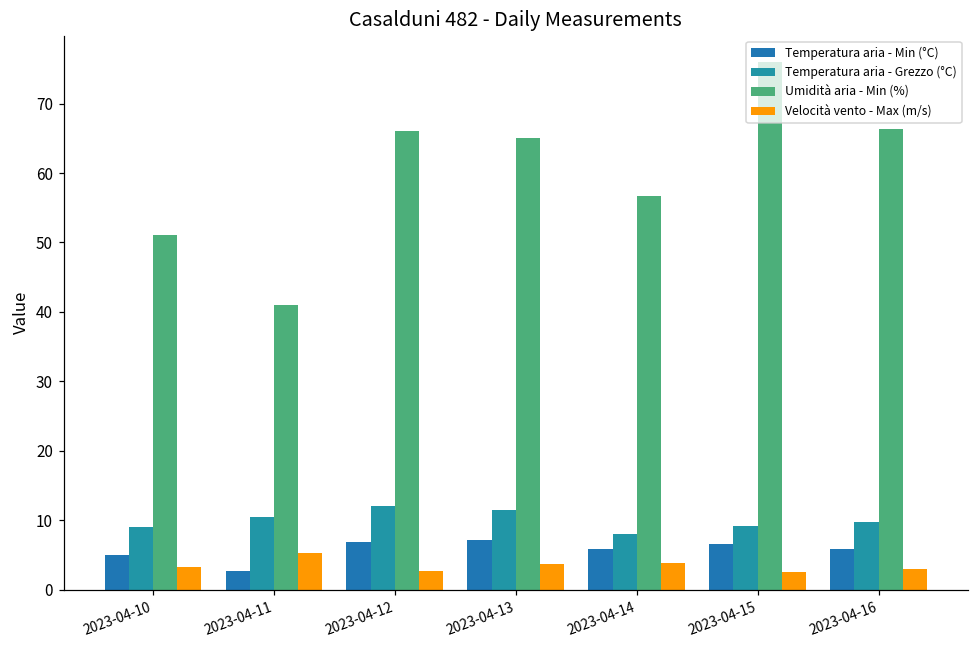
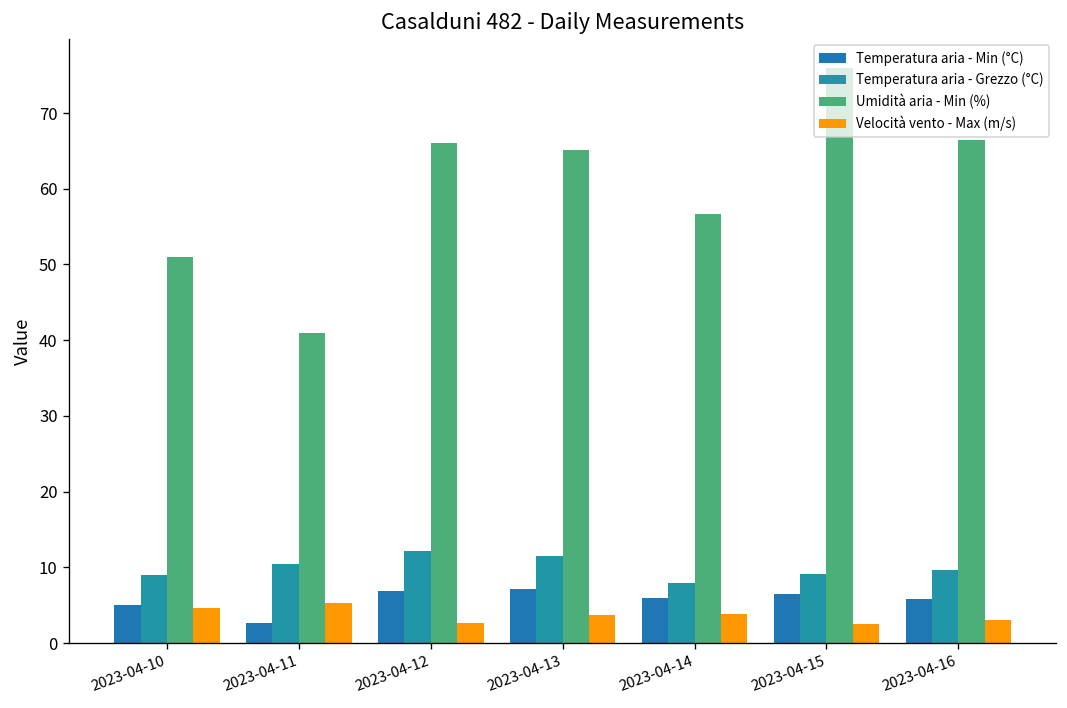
Velocità vento - Max (m/s), 2023-04-10: 3 -> 5
